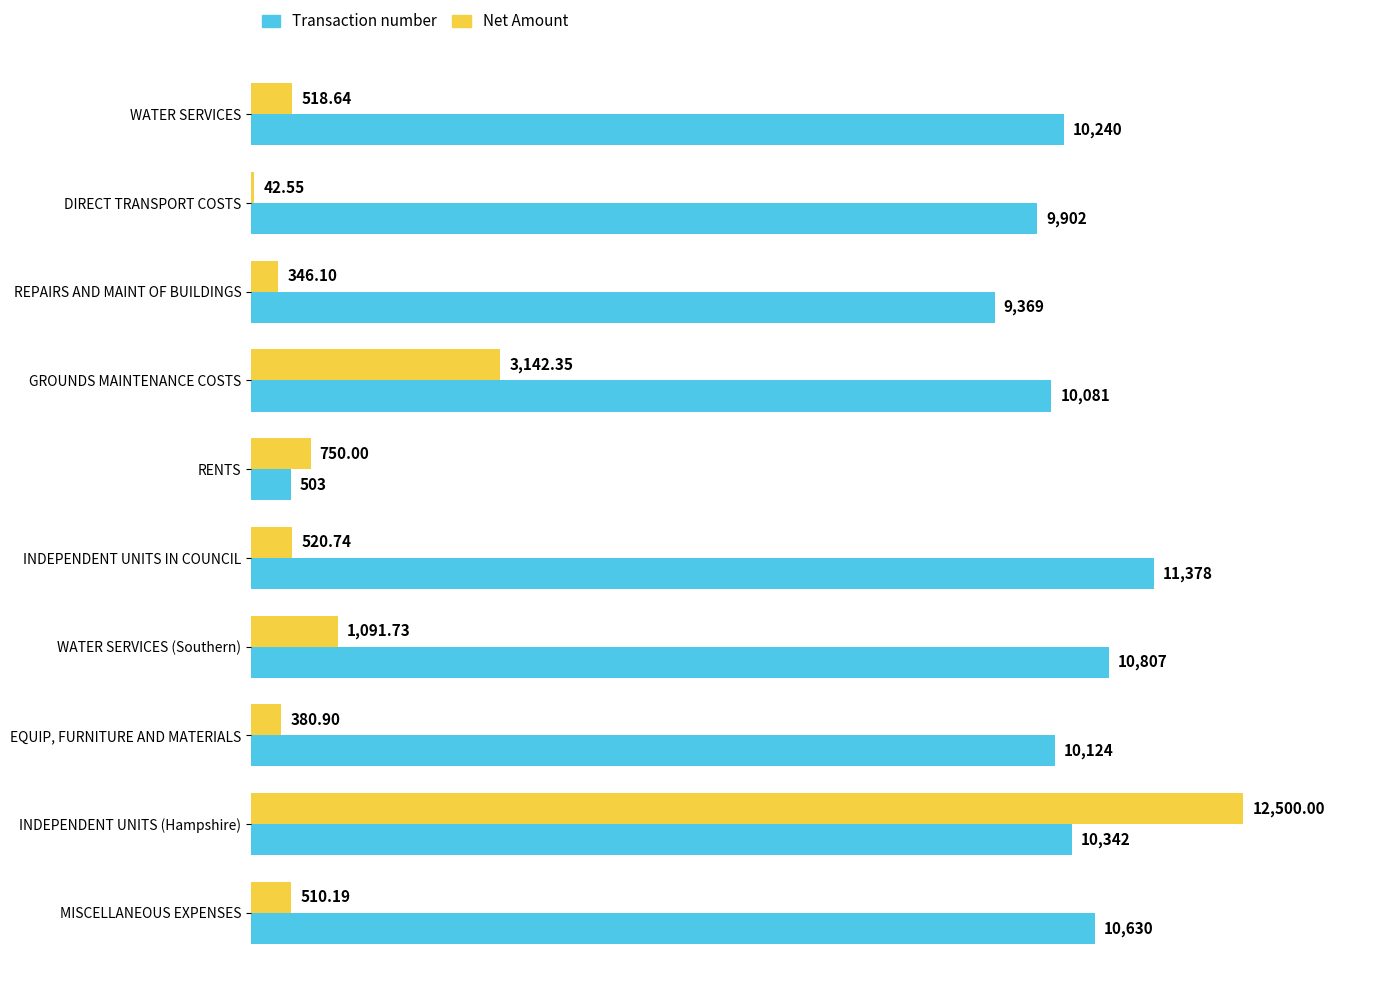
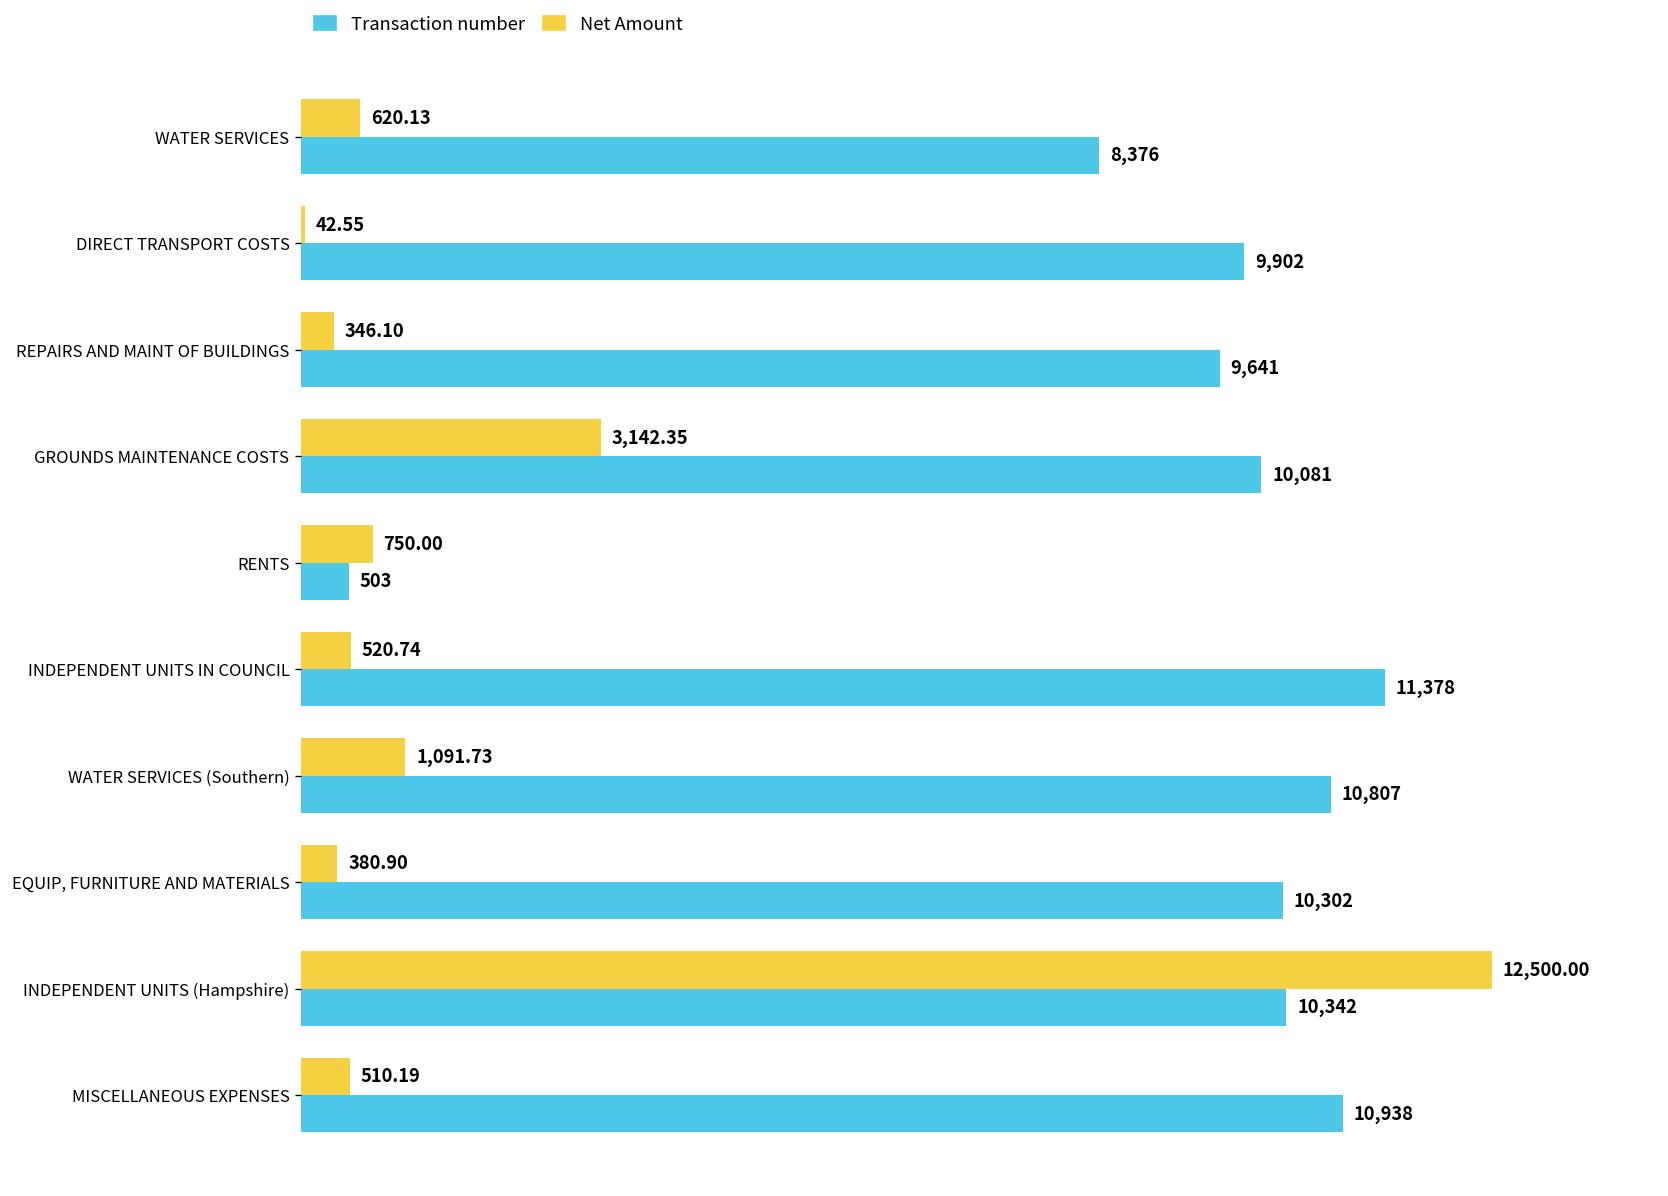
Net Amount, WATER SERVICES: 518.64 -> 620.13
Transaction number, WATER SERVICES: 10,240 -> 8,376
Transaction number, REPAIRS AND MAINT OF BUILDINGS: 9,369 -> 9,641
Transaction number, EQUIP, FURNITURE AND MATERIALS: 10,124 -> 10,302
Transaction number, MISCELLANEOUS EXPENSES: 10,630 -> 10,938
